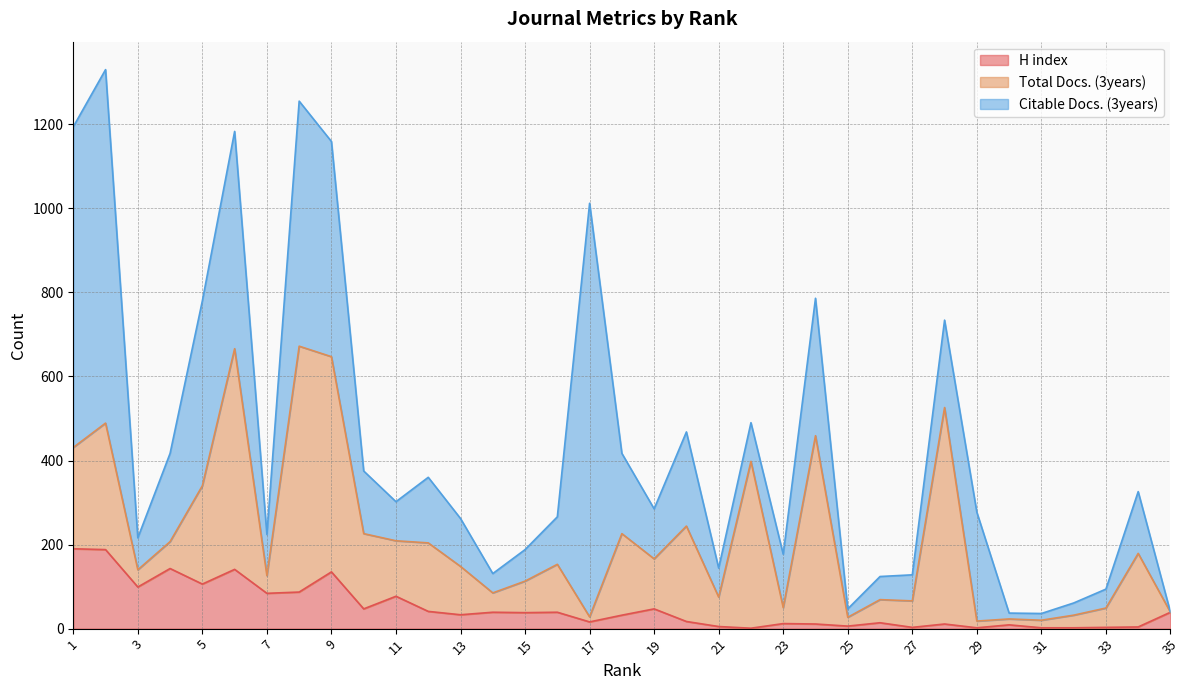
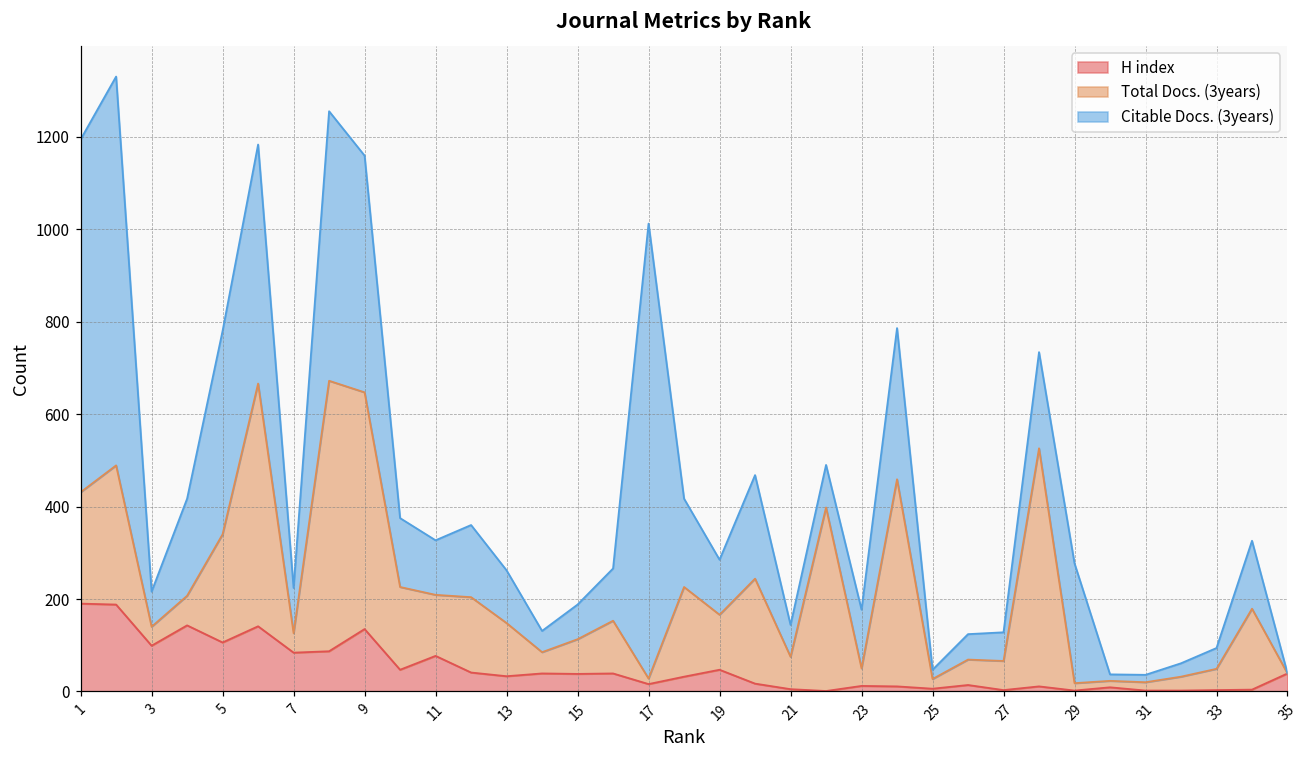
Citable Docs. (3years), 11: 90 -> 120
